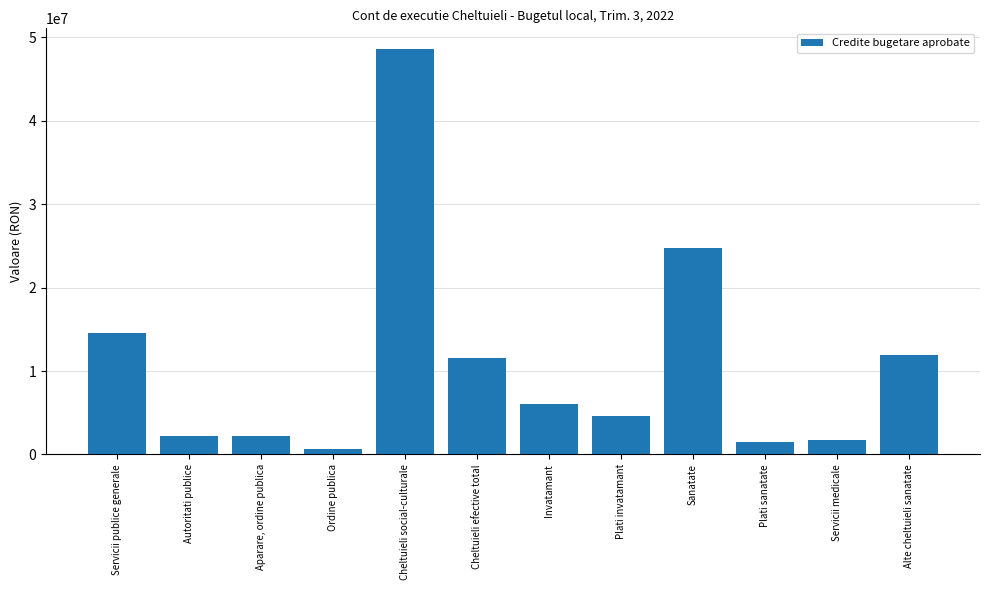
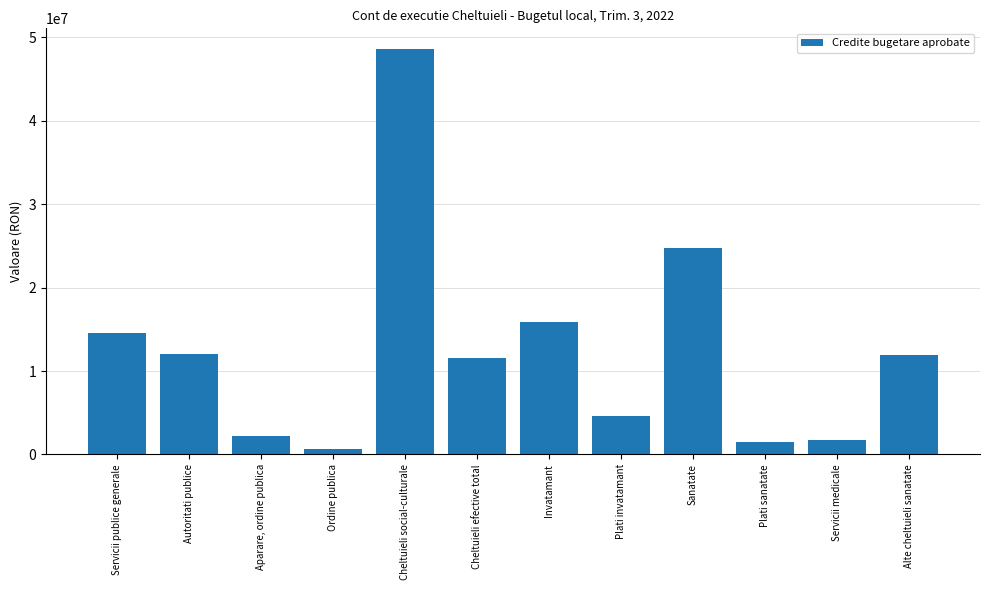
Autoritati publice: 2000000 -> 12000000
Invatamant: 6000000 -> 16000000
